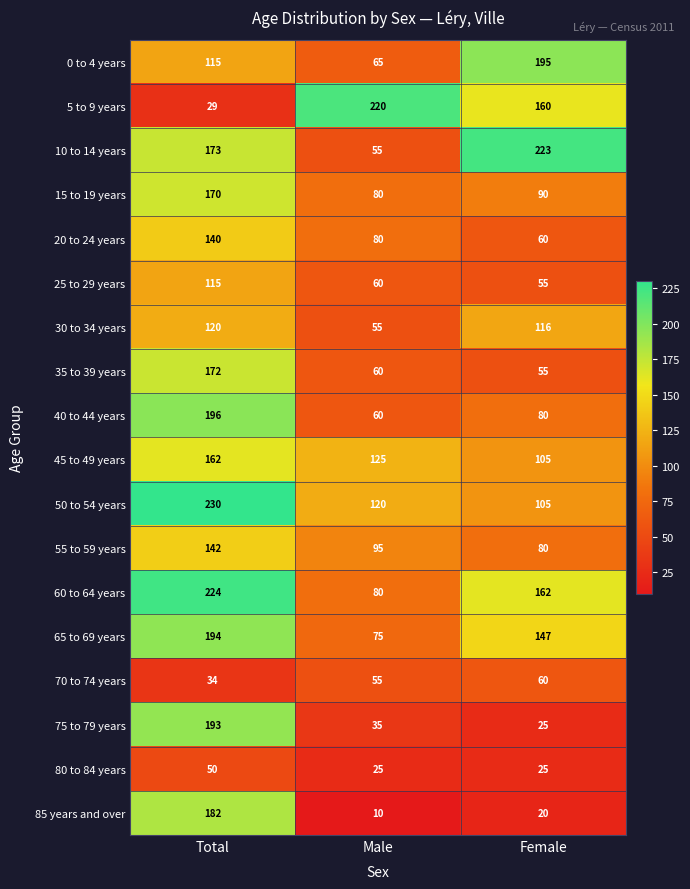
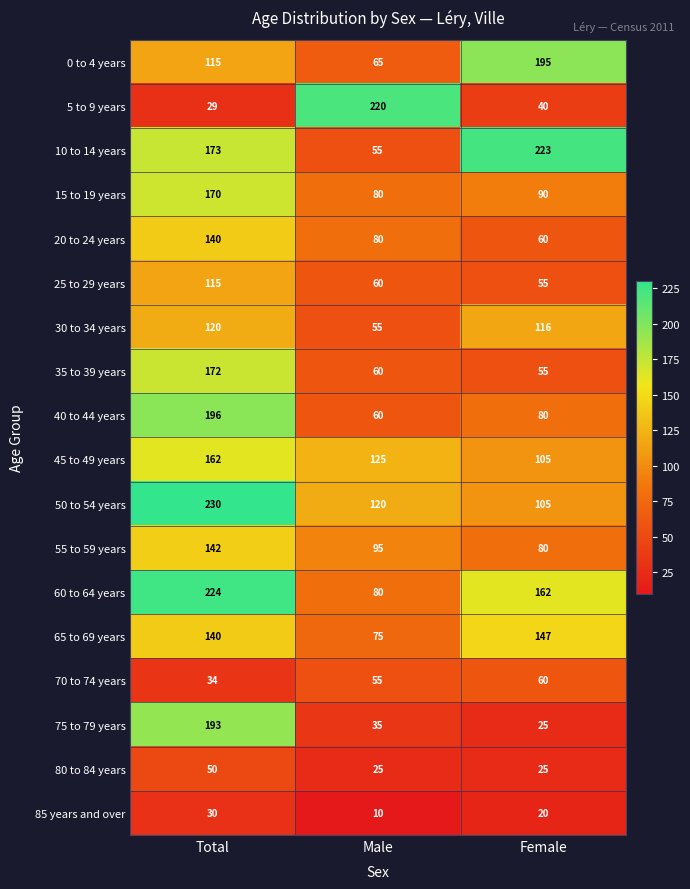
5 to 9 years, Female: 160 -> 40
65 to 69 years, Total: 194 -> 140
85 years and over, Total: 182 -> 30
